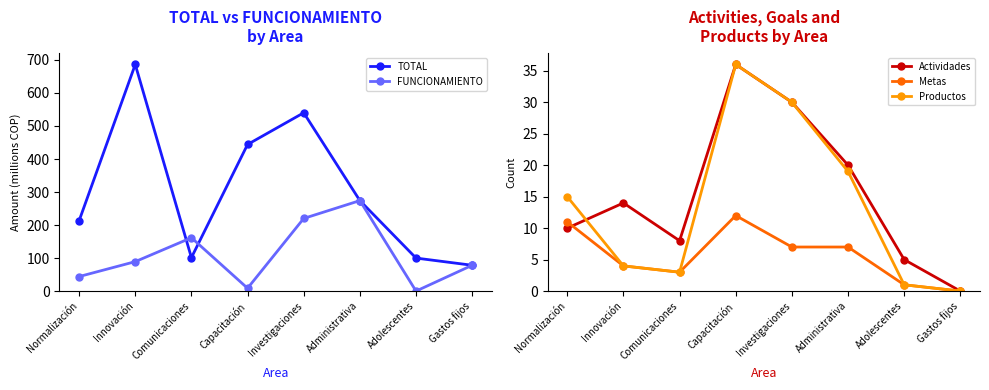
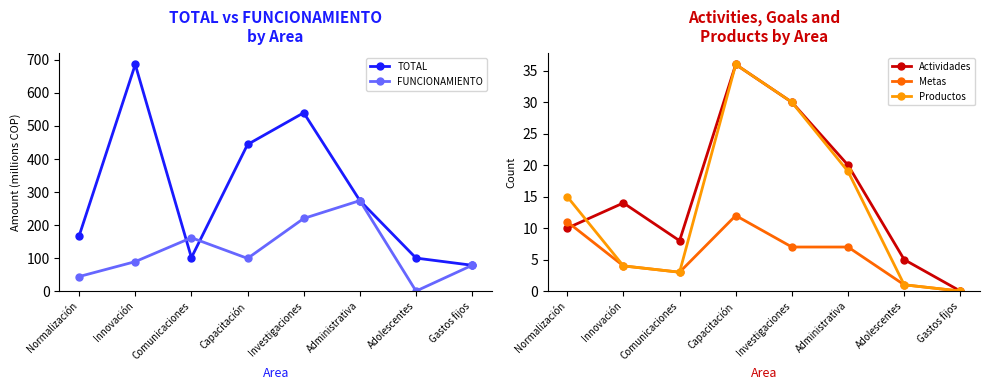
TOTAL vs FUNCIONAMIENTO by Area, TOTAL, Normalización: 210 -> 170
TOTAL vs FUNCIONAMIENTO by Area, FUNCIONAMIENTO, Capacitación: 10 -> 100
